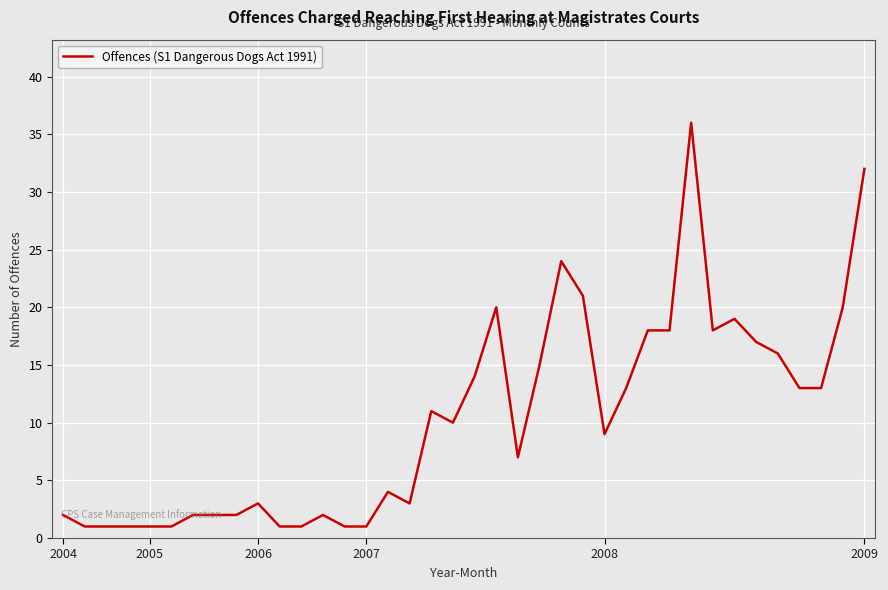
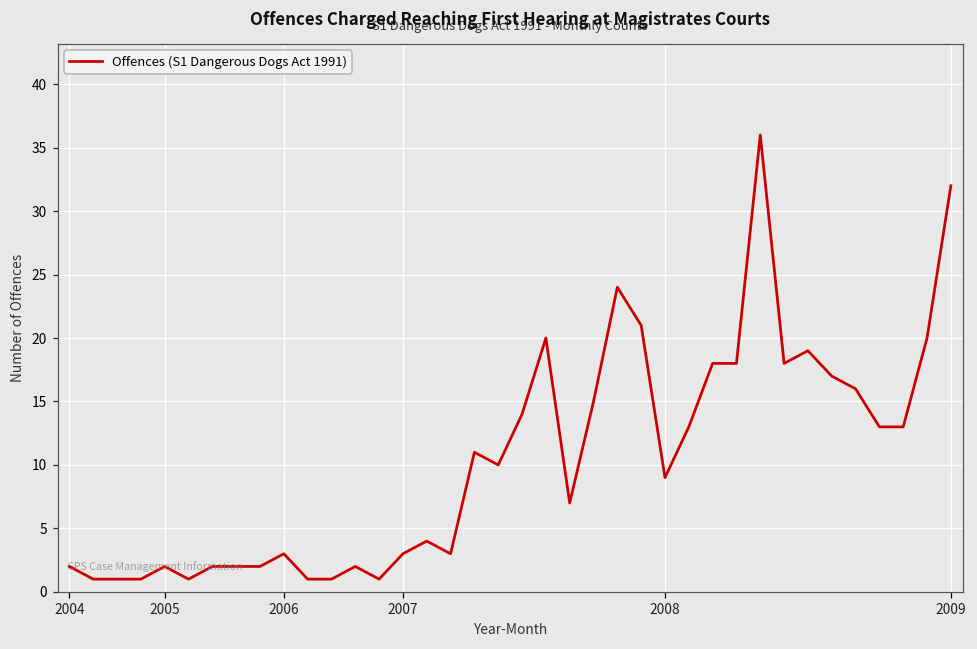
2005: 1 -> 2
2007: 1 -> 3
